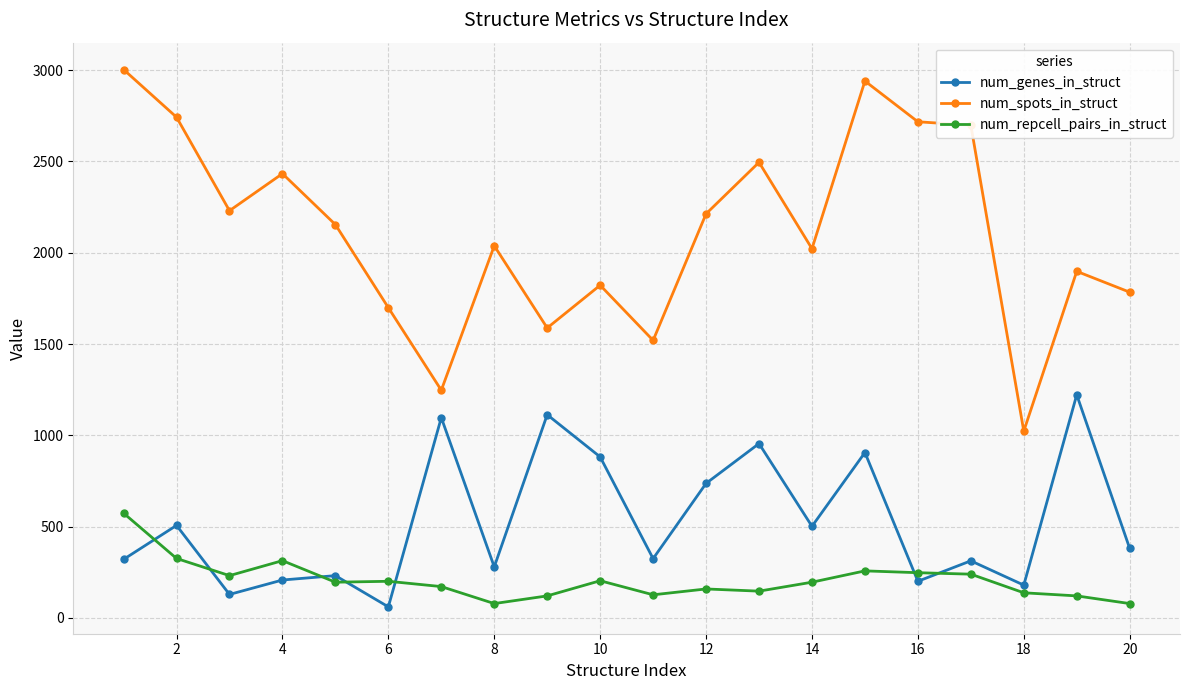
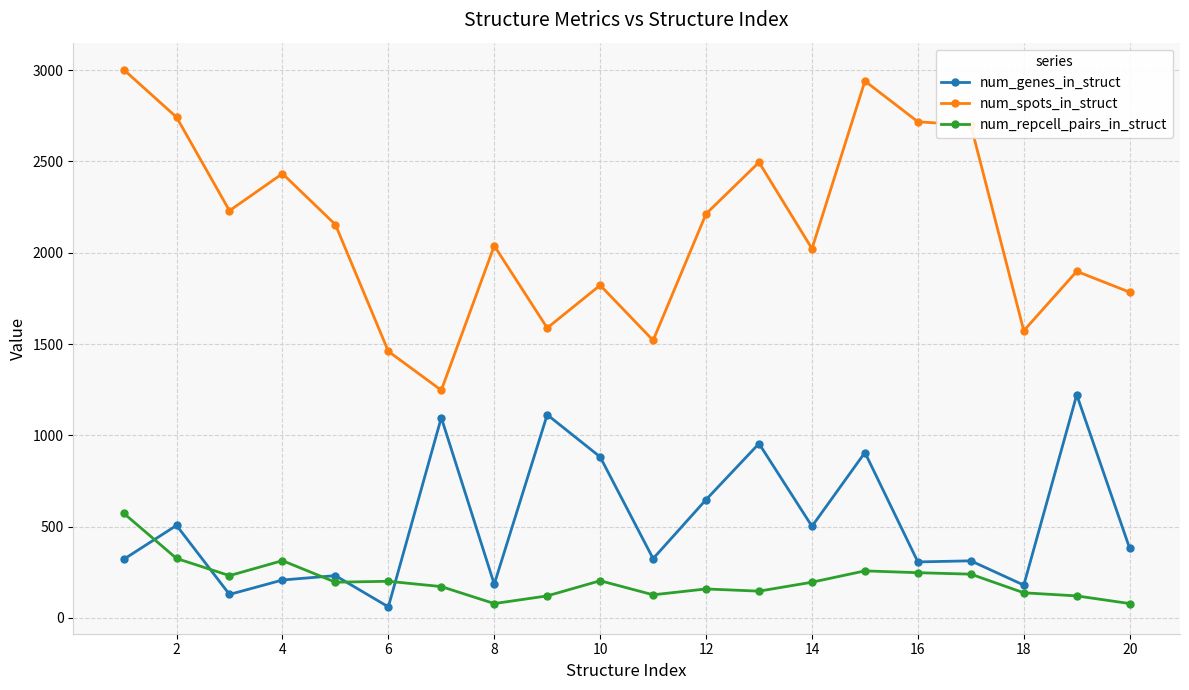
num_spots_in_struct, 6: 1700 -> 1460
num_genes_in_struct, 8: 280 -> 190
num_genes_in_struct, 12: 740 -> 650
num_genes_in_struct, 16: 200 -> 310
num_spots_in_struct, 18: 1020 -> 1570
